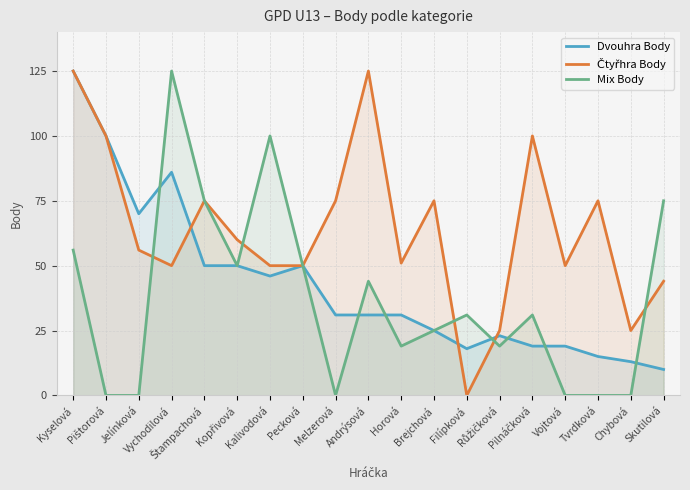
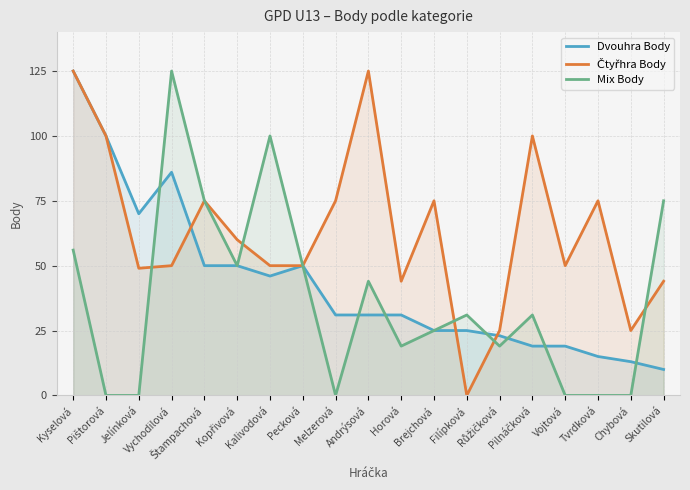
Čtyřhra Body, Jelínková: 56 -> 49
Čtyřhra Body, Horová: 51 -> 44
Dvouhra Body, Filípková: 18 -> 25
